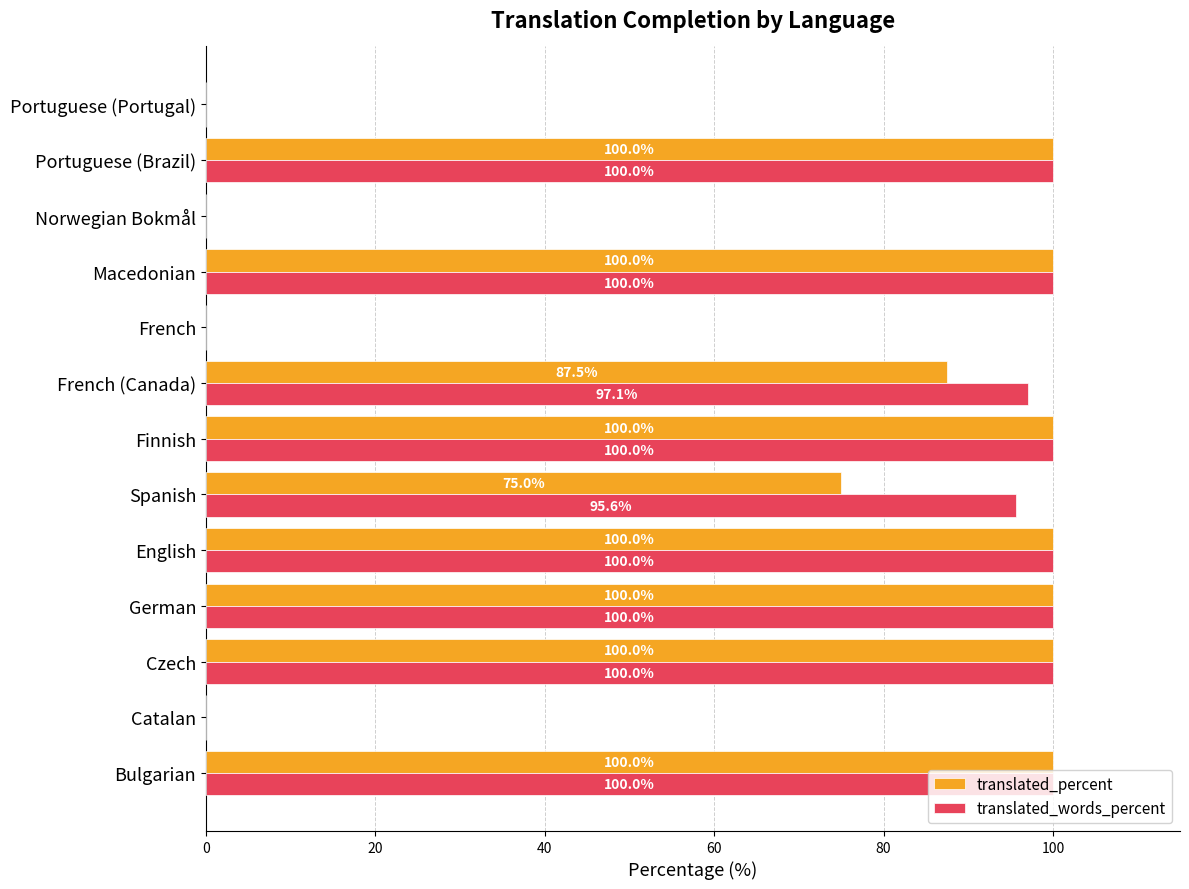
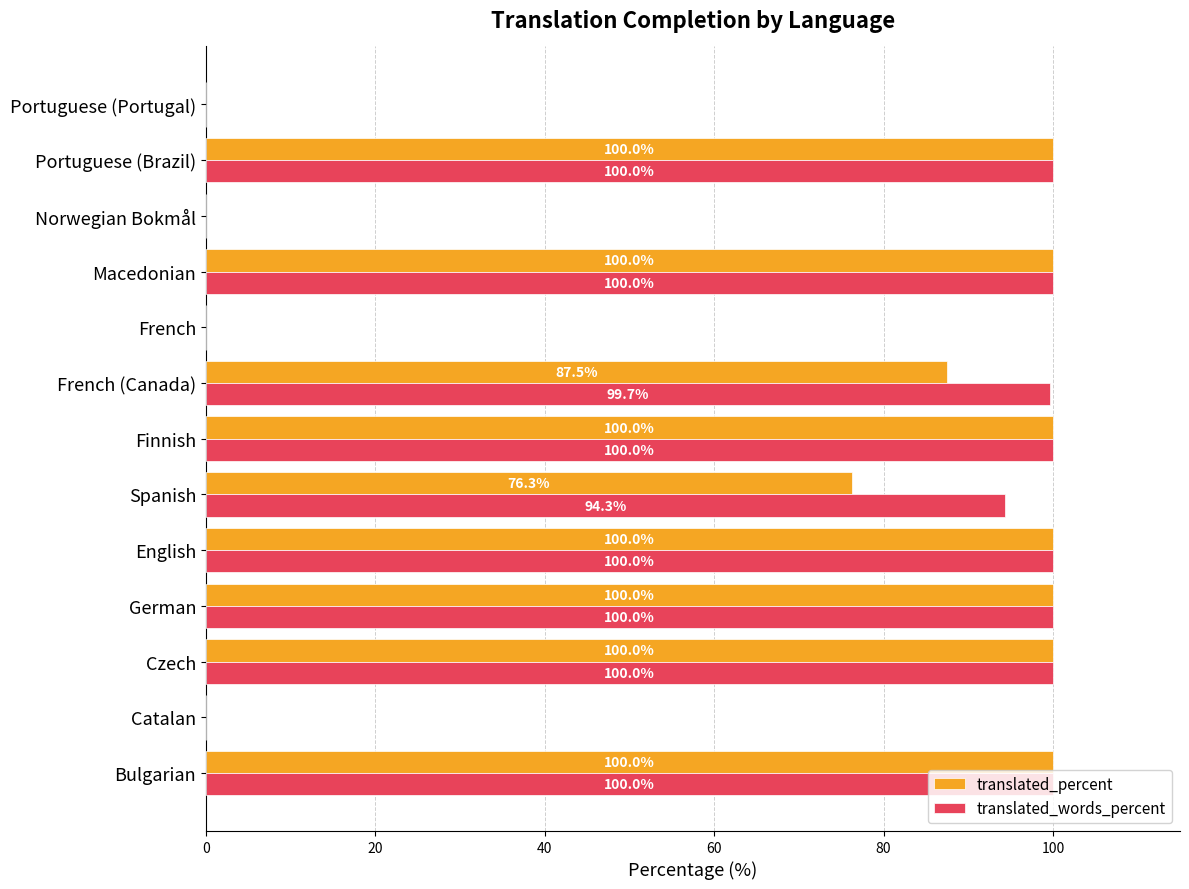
translated_words_percent, French (Canada): 97.1% -> 99.7%
translated_percent, Spanish: 75.0% -> 76.3%
translated_words_percent, Spanish: 95.6% -> 94.3%
